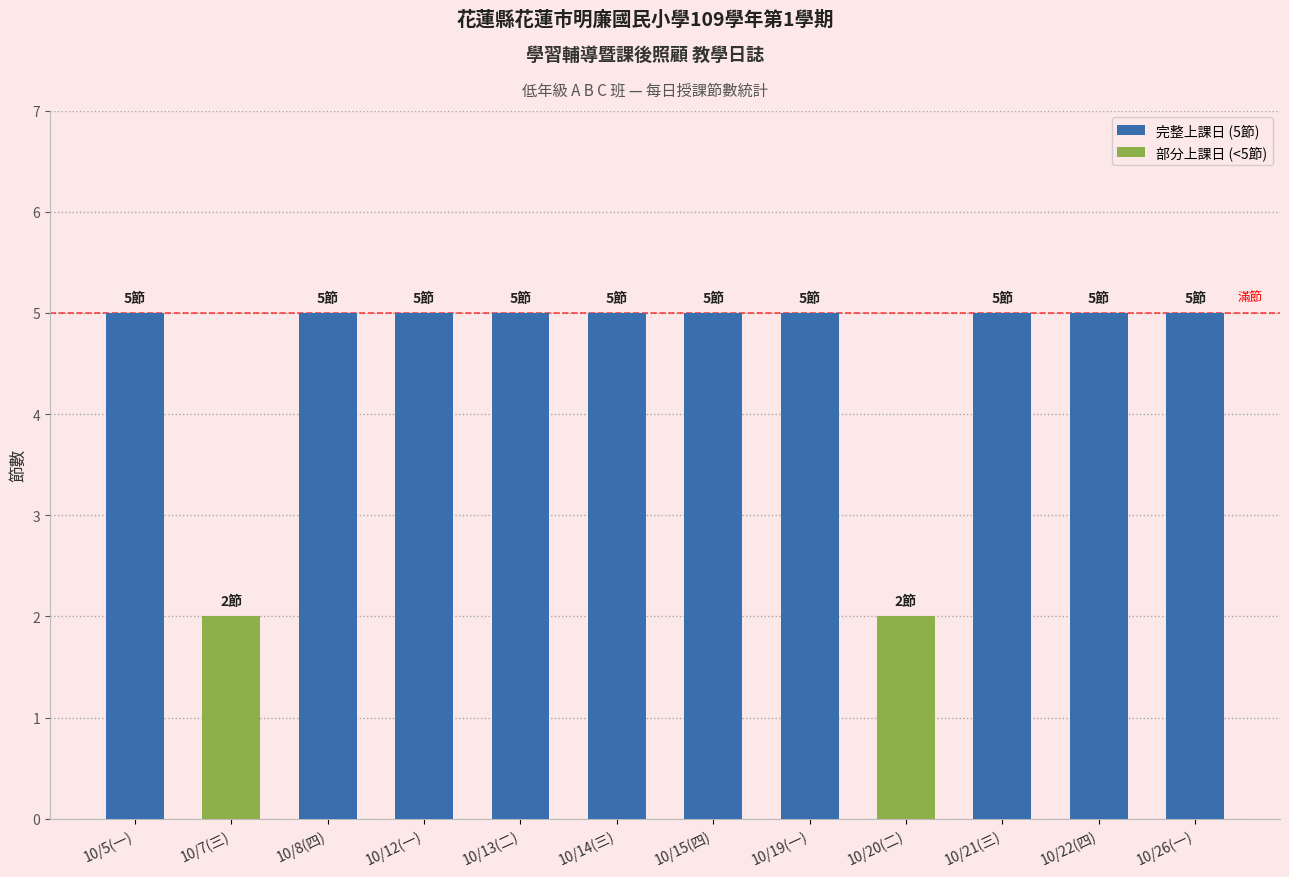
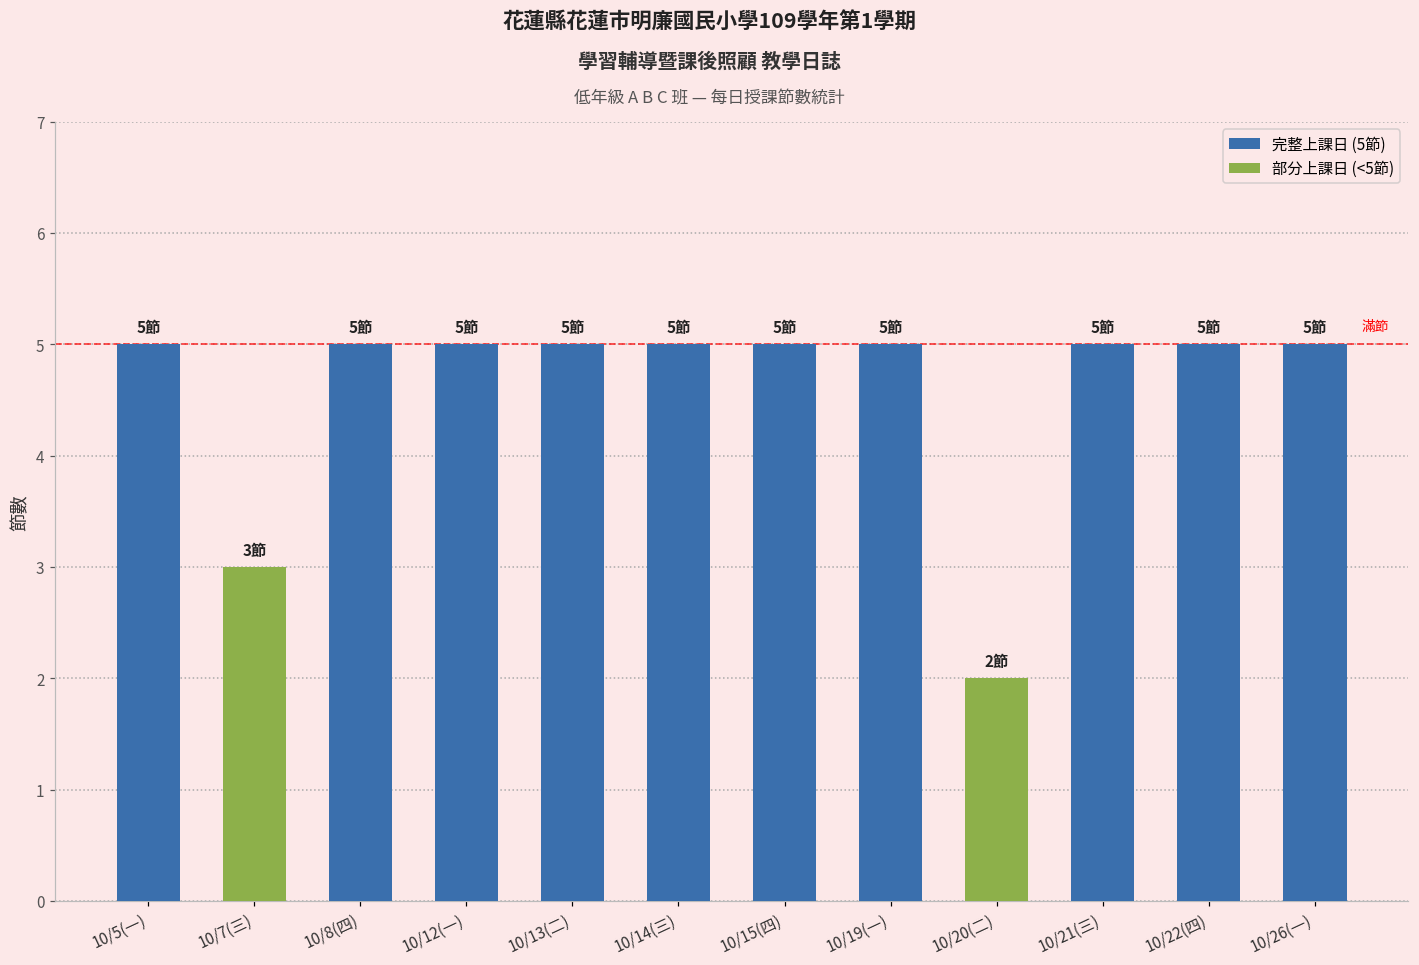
10/7(三): 2節 -> 3節
